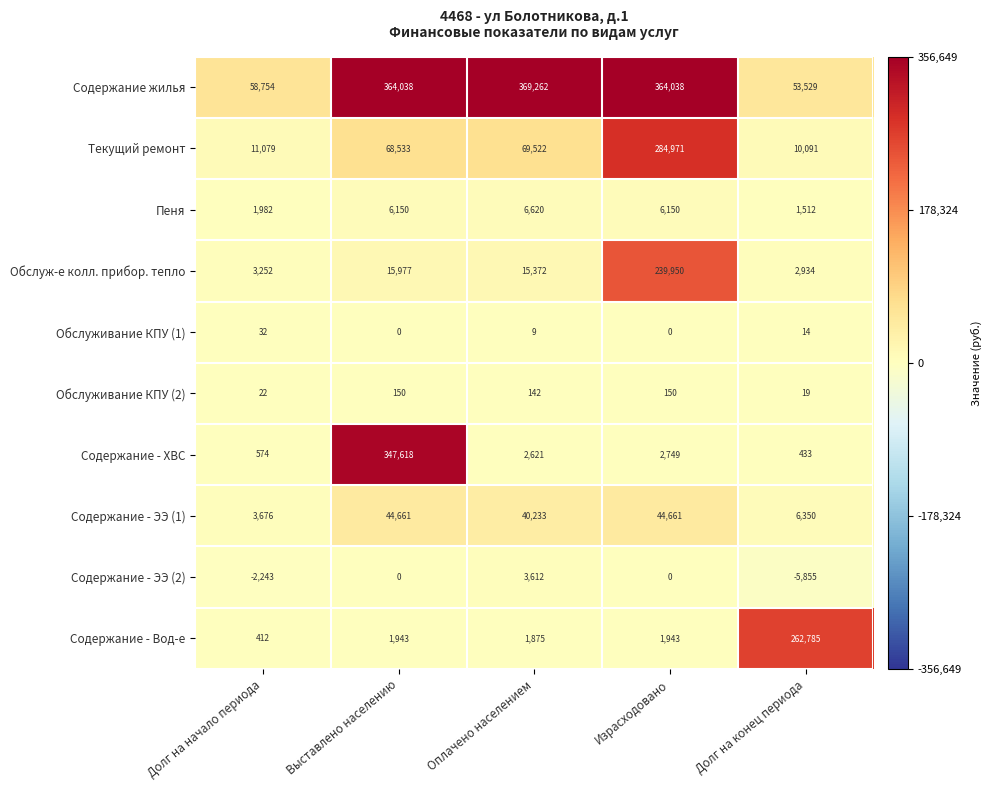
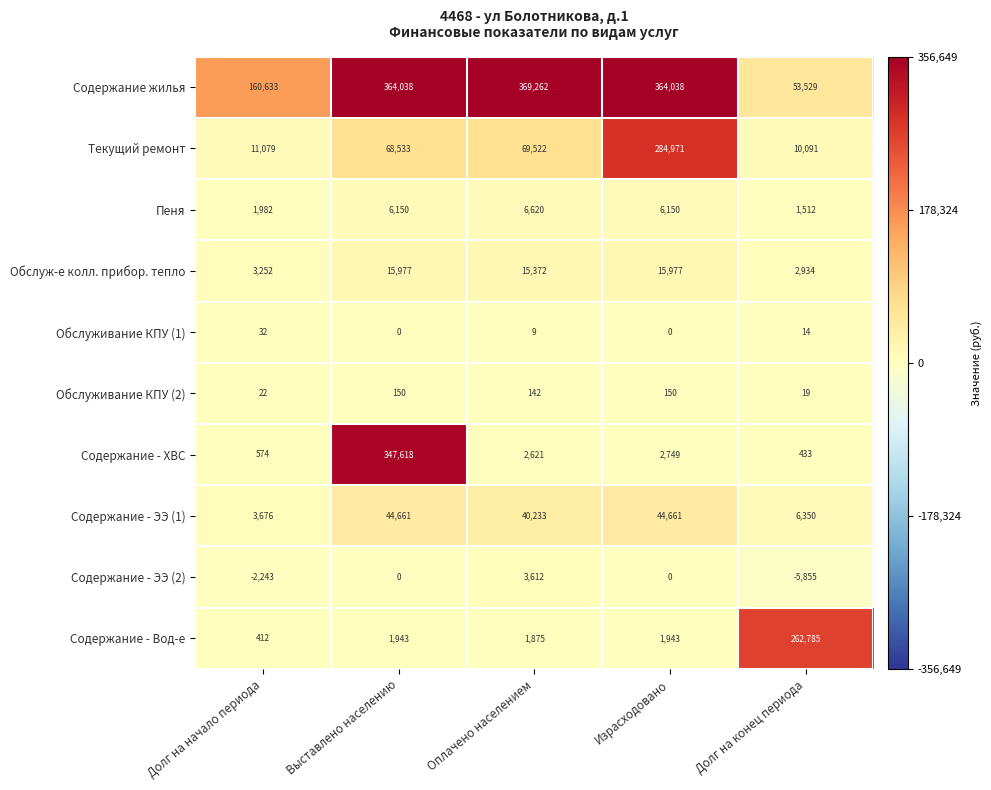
Содержание жилья, Долг на начало периода: 58,754 -> 160,633
Обслуж-е колл. прибор. тепло, Израсходовано: 239,950 -> 15,977
